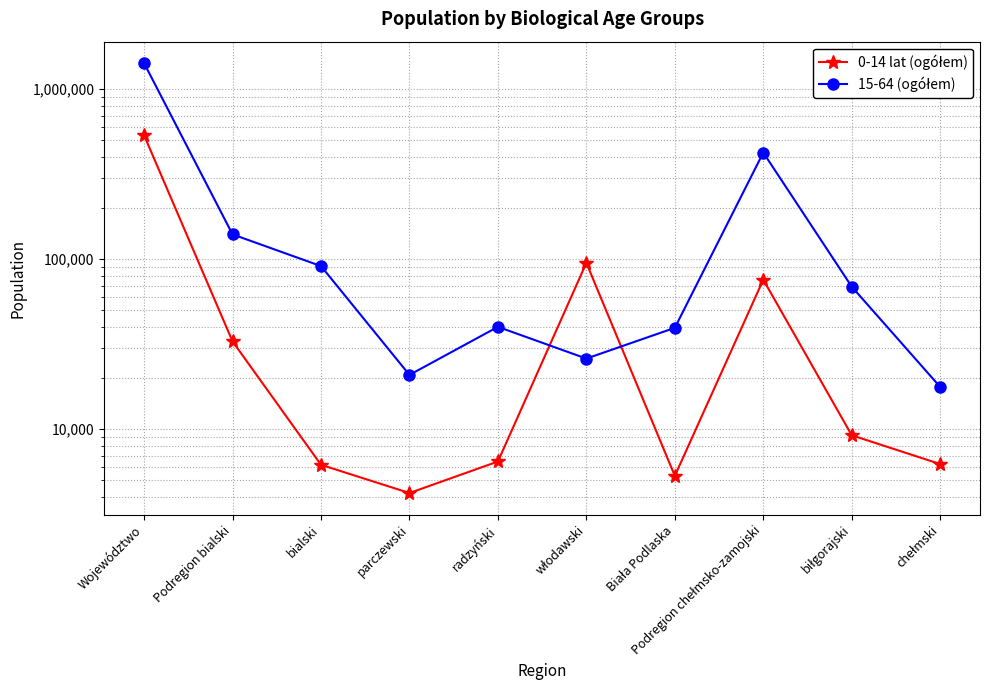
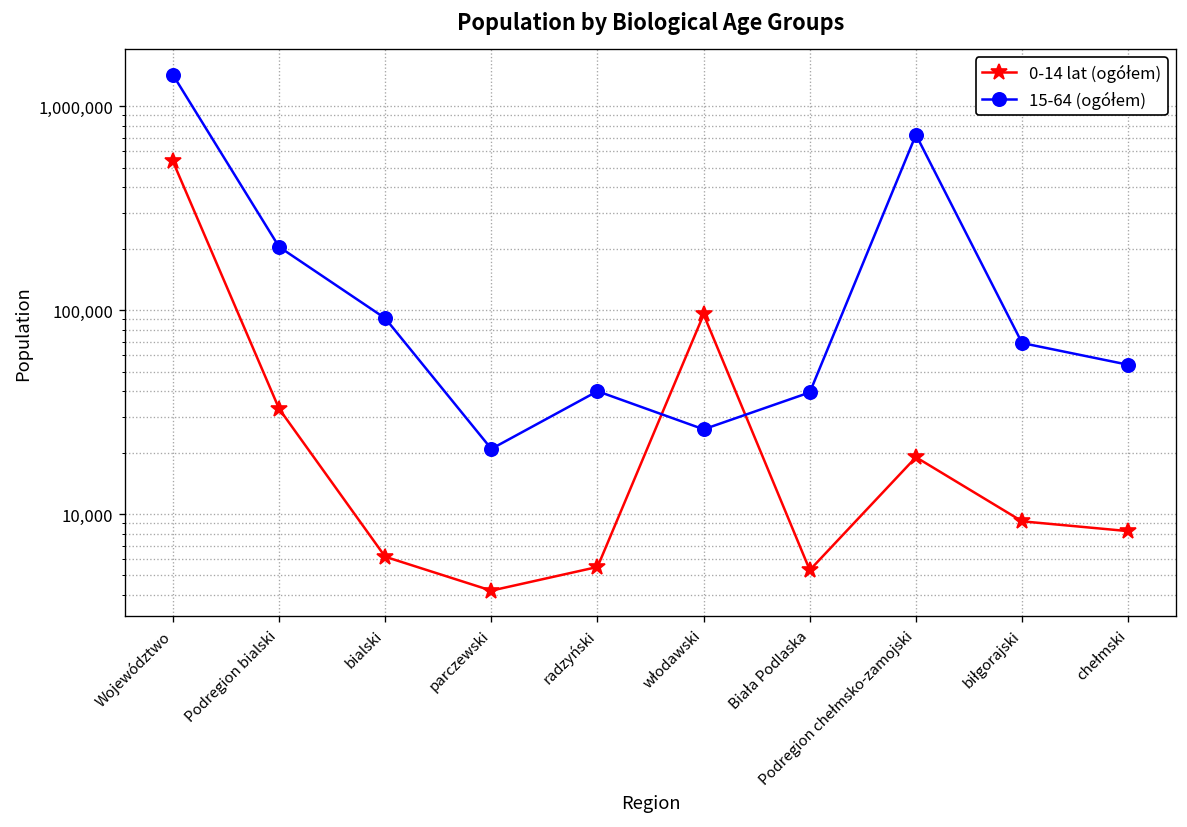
15-64 (ogółem), Podregion bialski: 140,000 -> 200,000
0-14 lat (ogółem), radzyński: 6,500 -> 5,500
0-14 lat (ogółem), Podregion chełmsko-zamojski: 80,000 -> 19,000
15-64 (ogółem), Podregion chełmsko-zamojski: 420,000 -> 720,000
0-14 lat (ogółem), chełmski: 6,200 -> 8,000
15-64 (ogółem), chełmski: 18,000 -> 54,000
